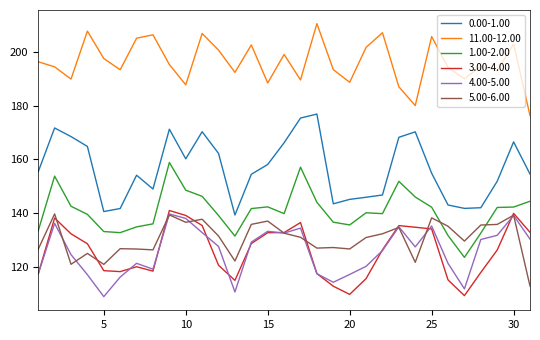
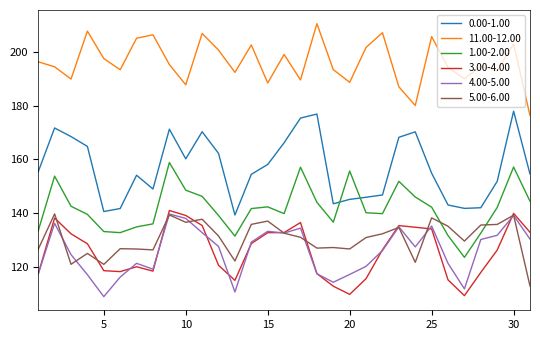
1.00-2.00, 20: 136 -> 156
0.00-1.00, 30: 167 -> 178
1.00-2.00, 30: 142 -> 157
